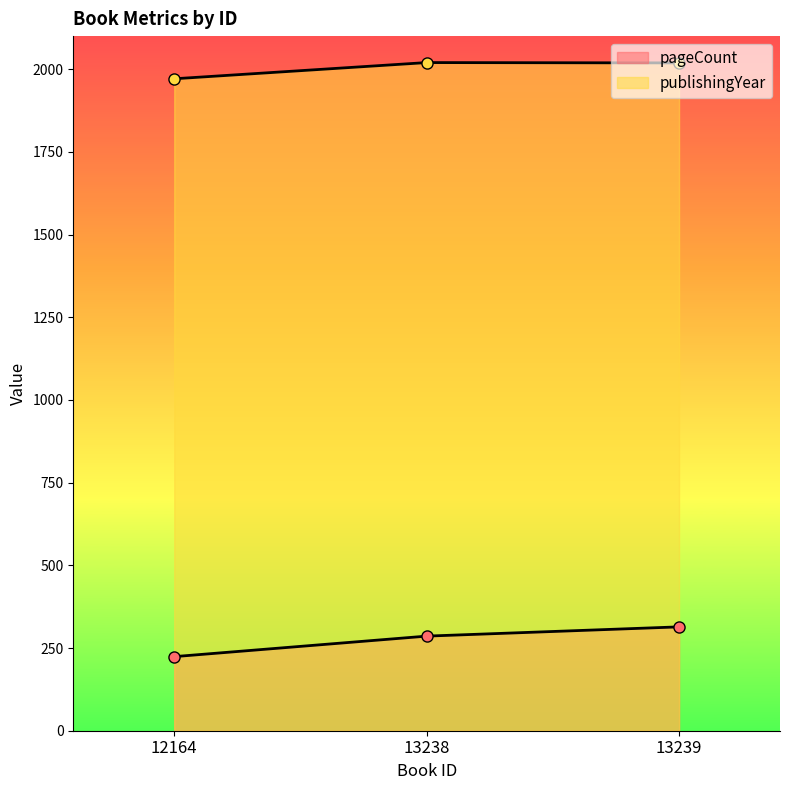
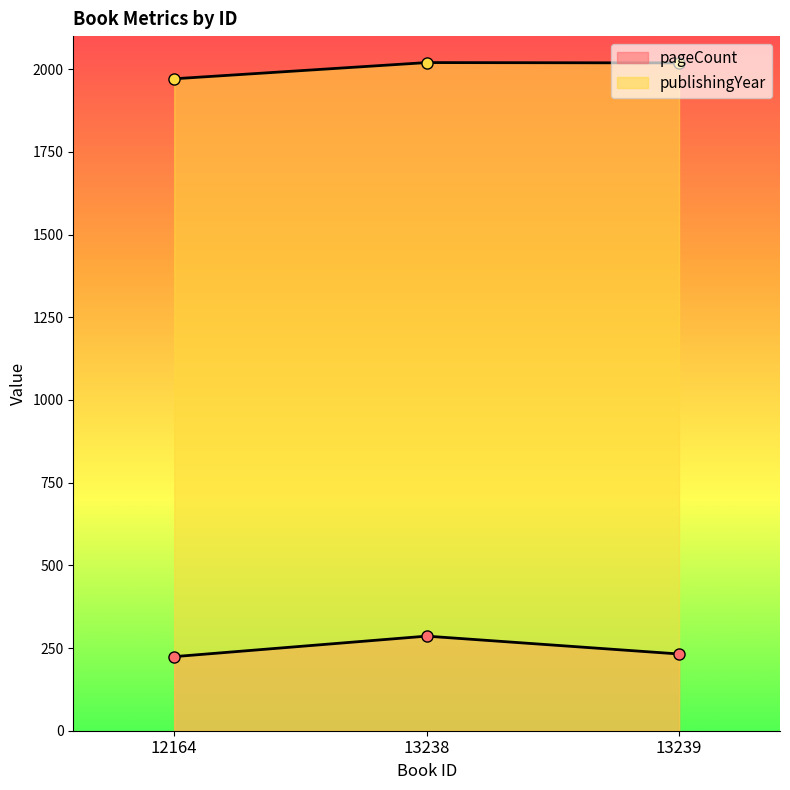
pageCount, 13239: 310 -> 230
